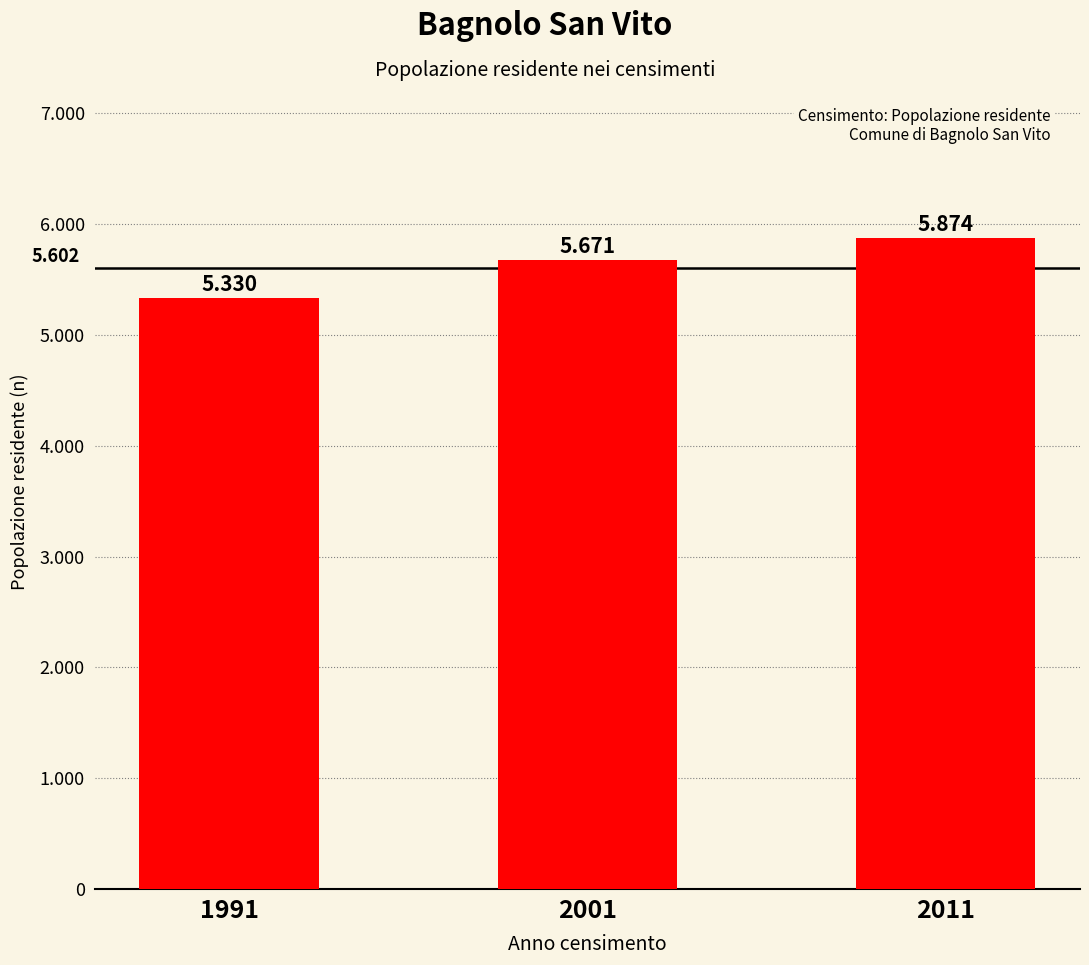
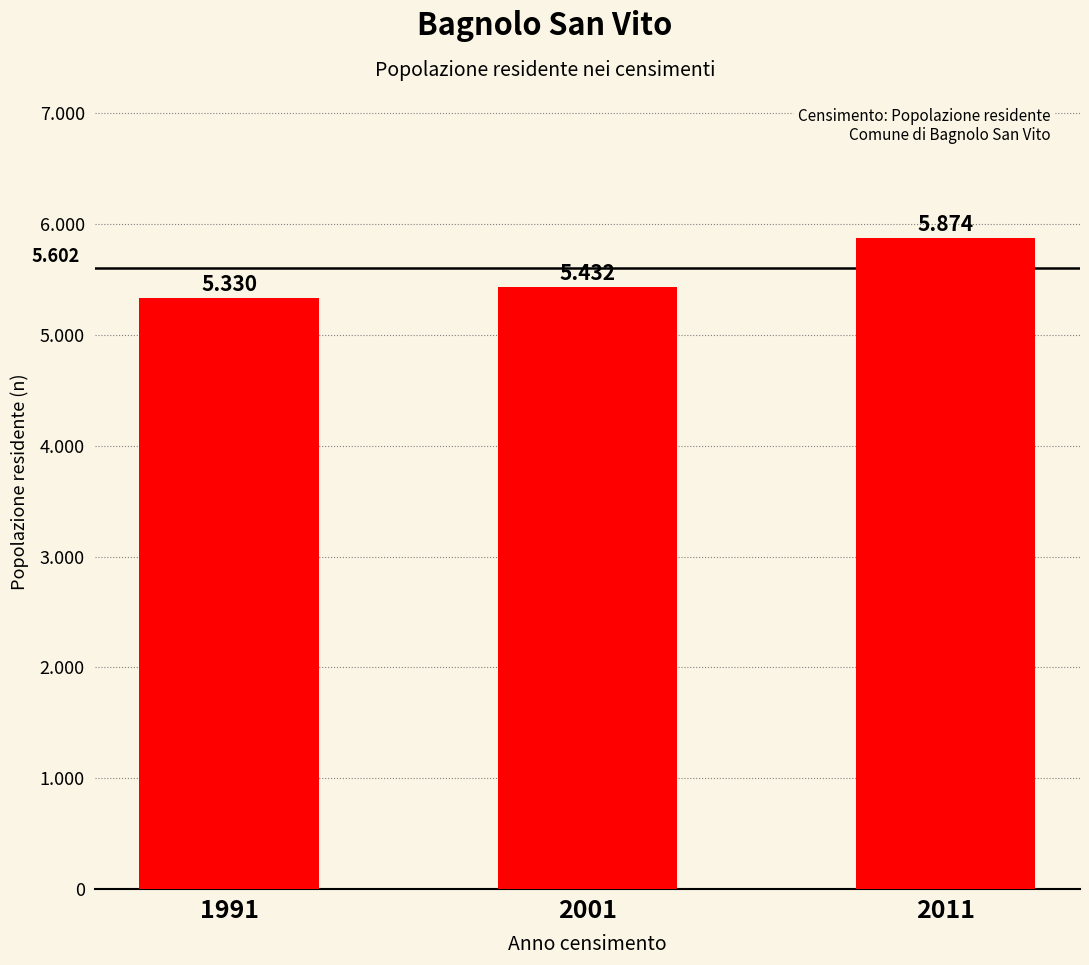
2001: 5.671 -> 5.432
